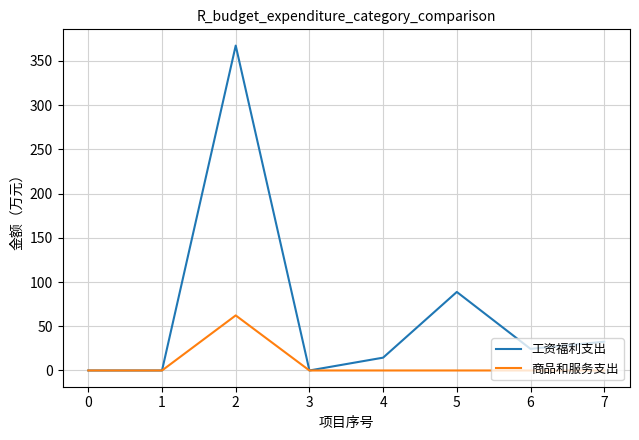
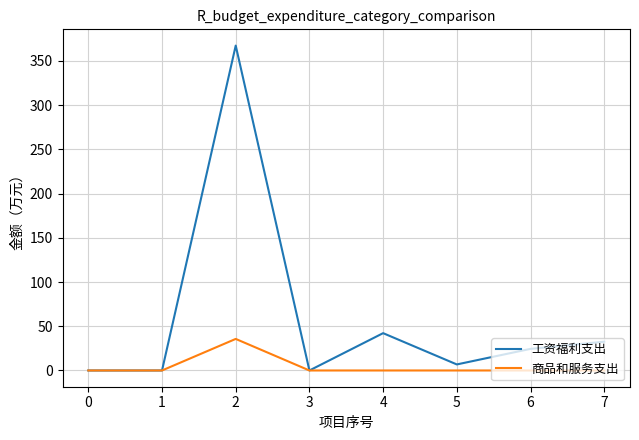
商品和服务支出, 2: 60 -> 40
工资福利支出, 4: 10 -> 40
工资福利支出, 5: 90 -> 10
